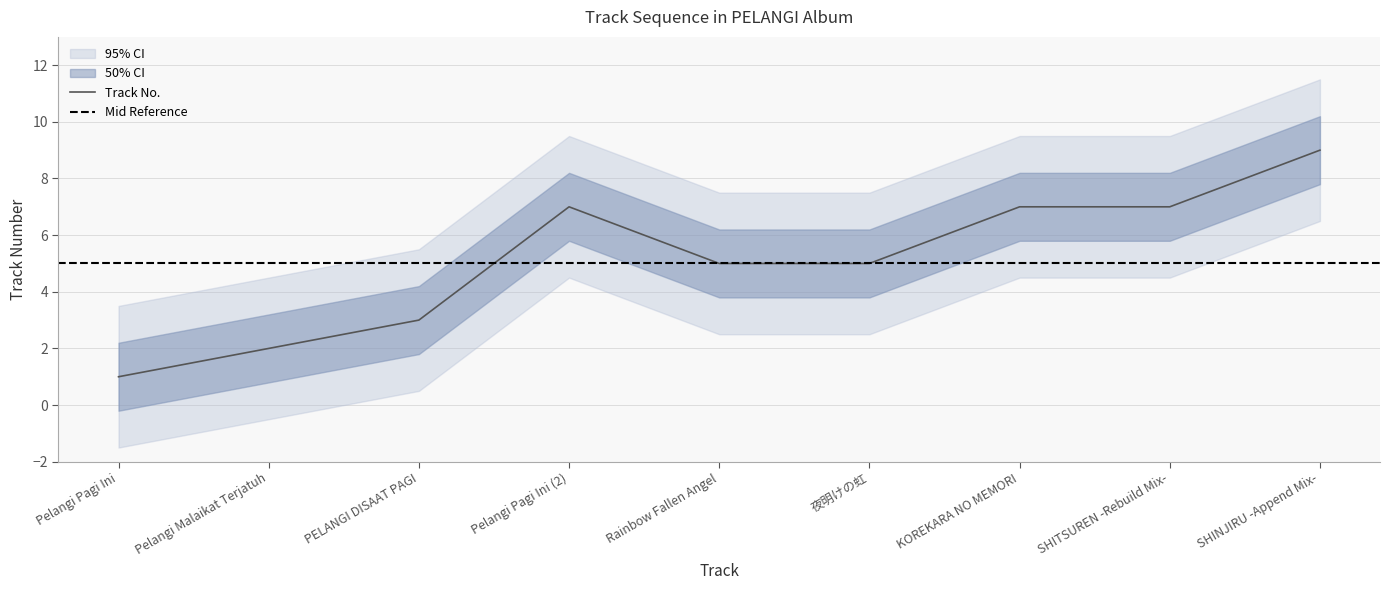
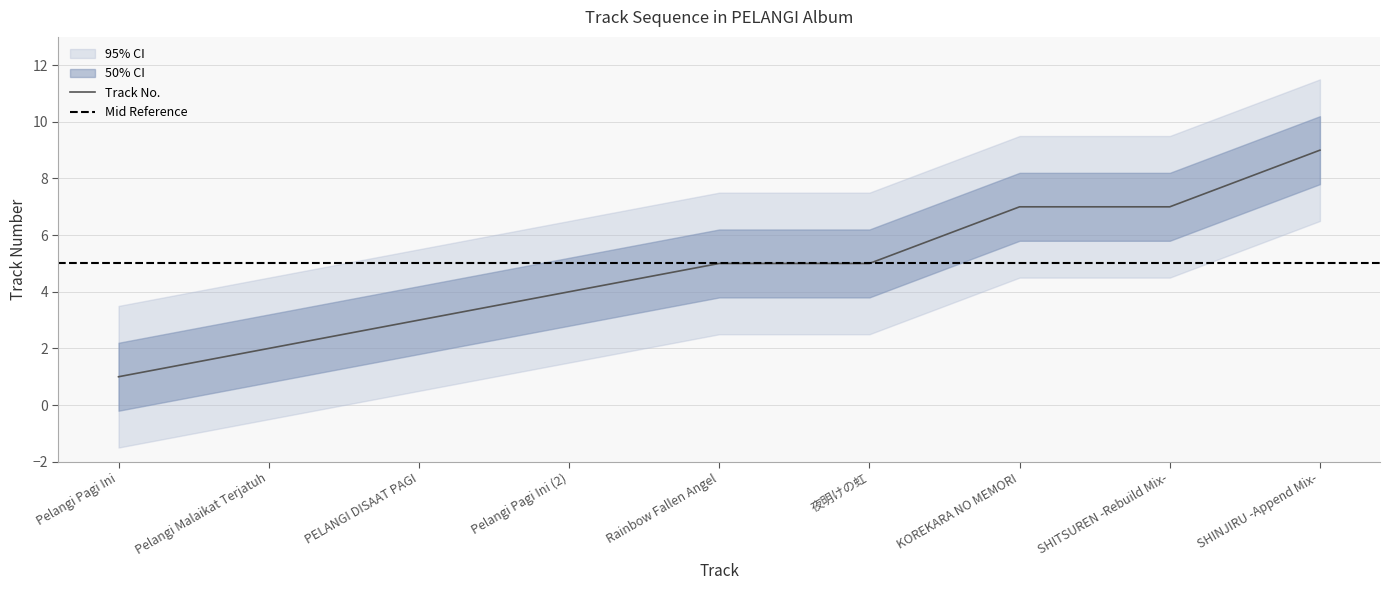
Track No., Pelangi Pagi Ini (2): 7 -> 4
